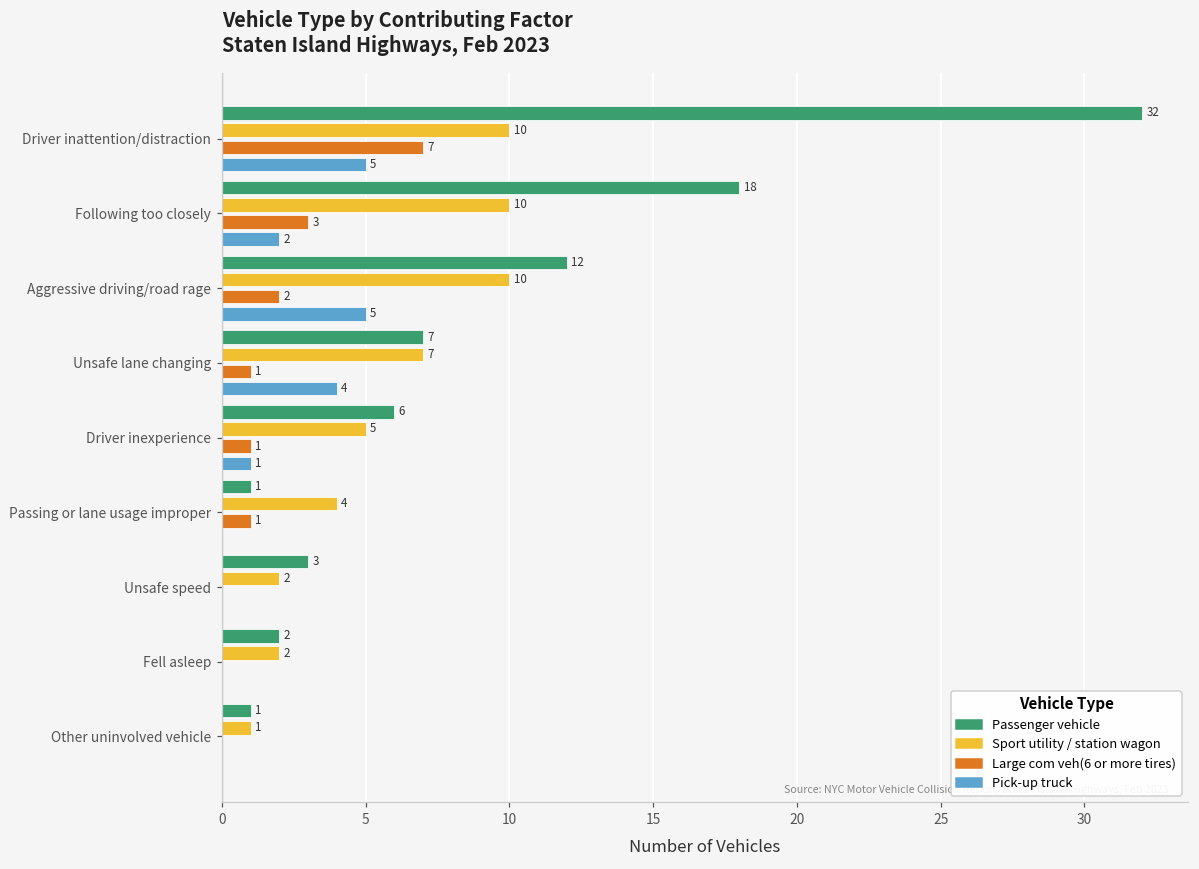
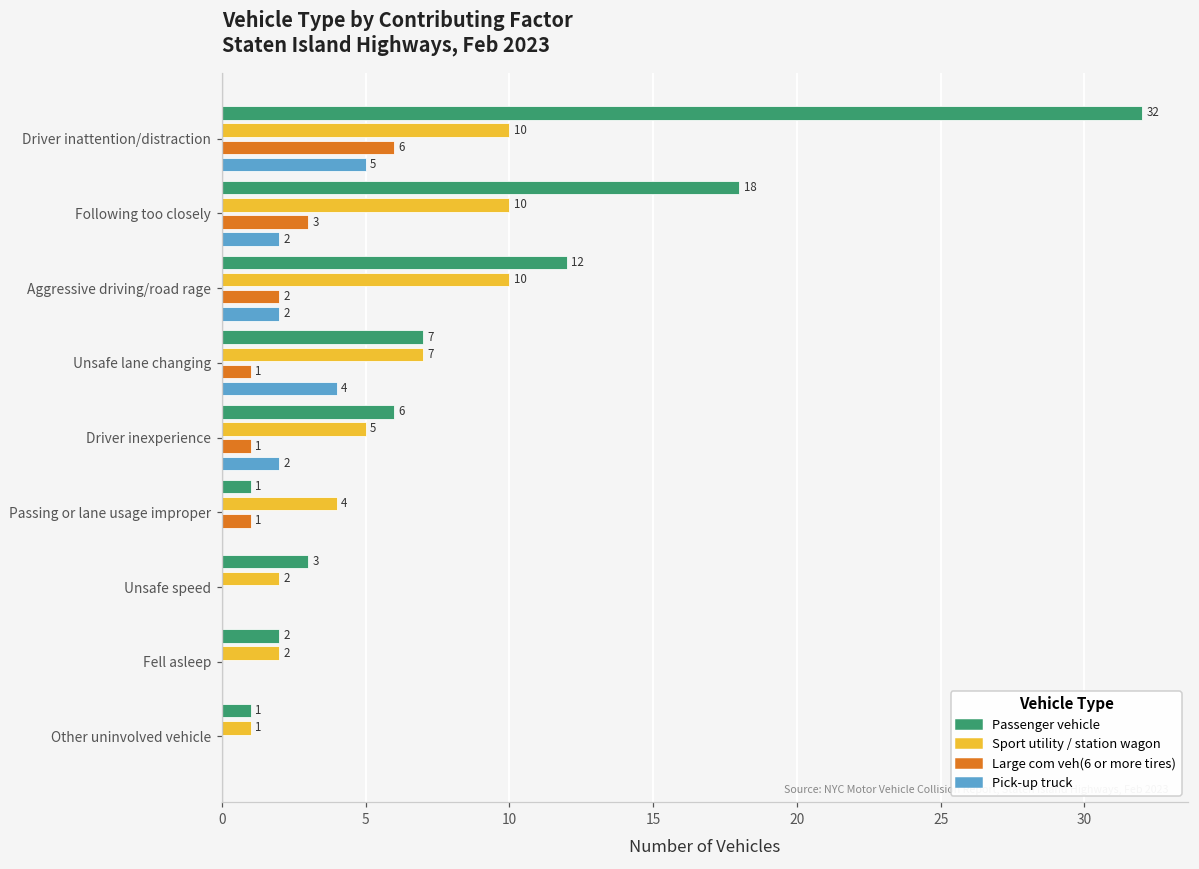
Large com veh(6 or more tires), Driver inattention/distraction: 7 -> 6
Pick-up truck, Aggressive driving/road rage: 5 -> 2
Pick-up truck, Driver inexperience: 1 -> 2
